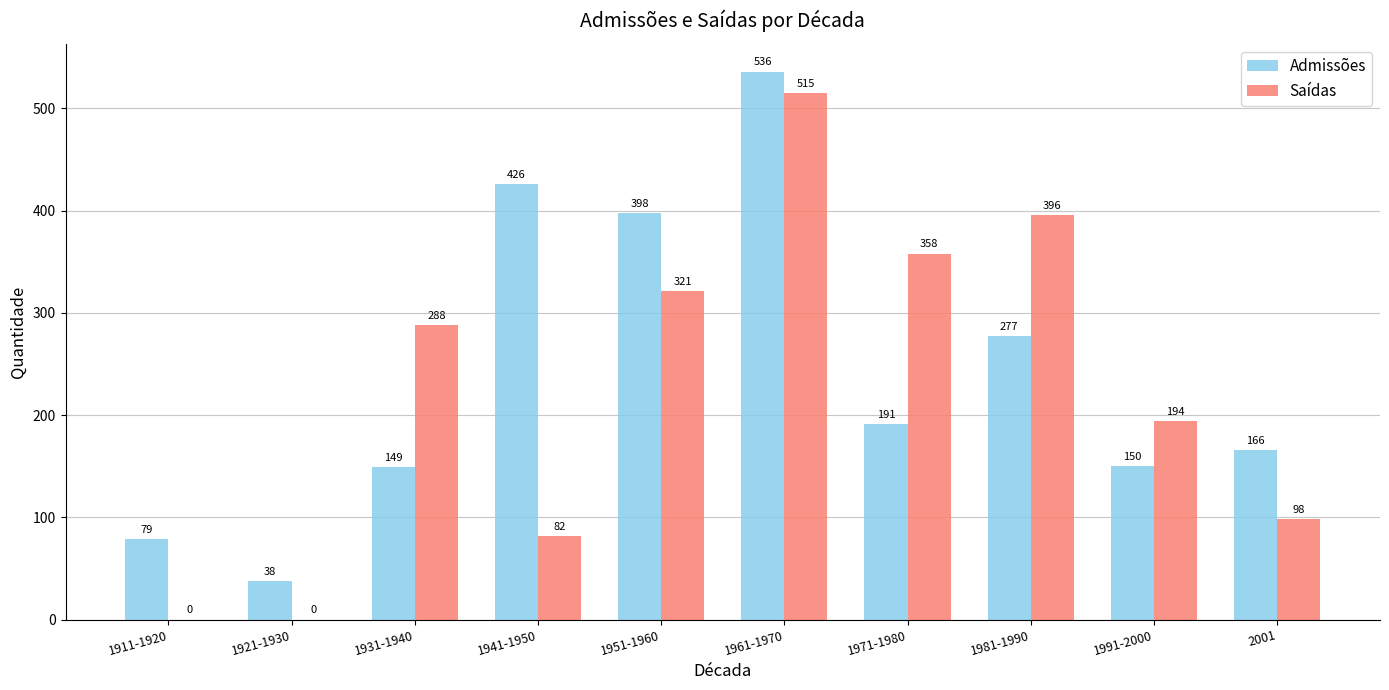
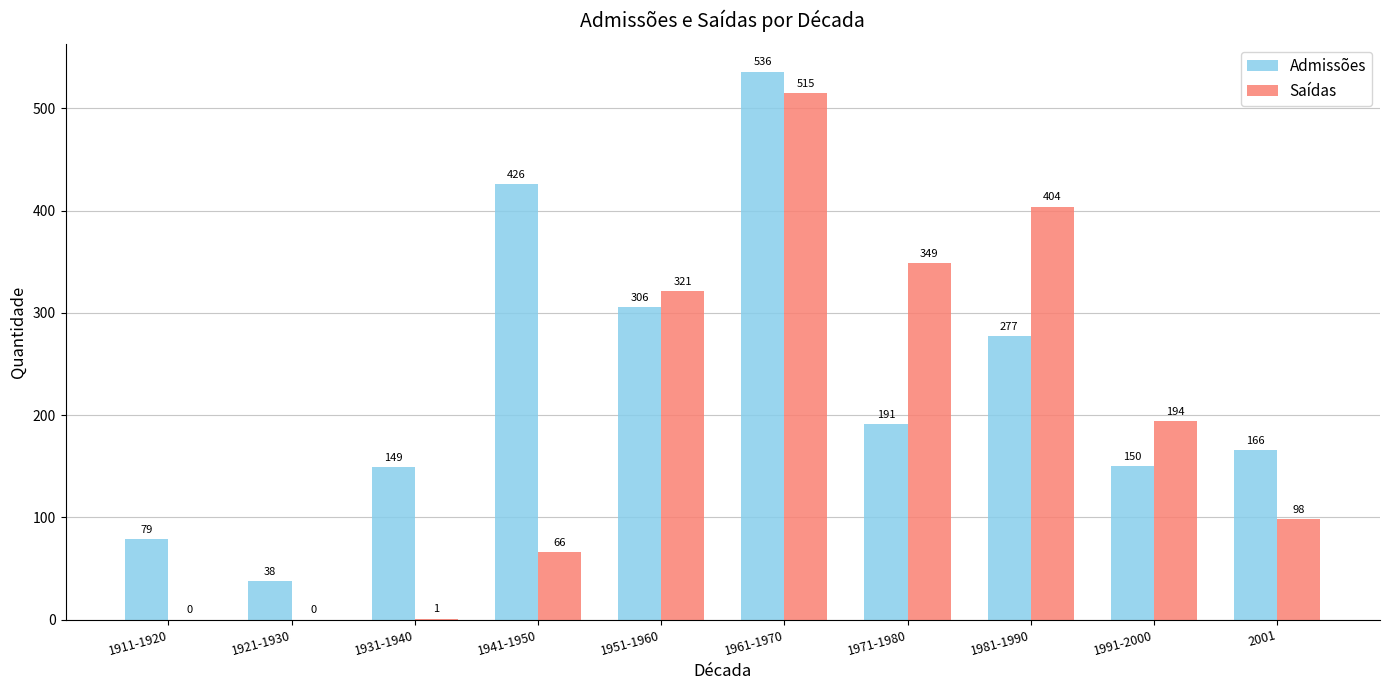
Saídas, 1931-1940: 288 -> 1
Saídas, 1941-1950: 82 -> 66
Admissões, 1951-1960: 398 -> 306
Saídas, 1971-1980: 358 -> 349
Saídas, 1981-1990: 396 -> 404
